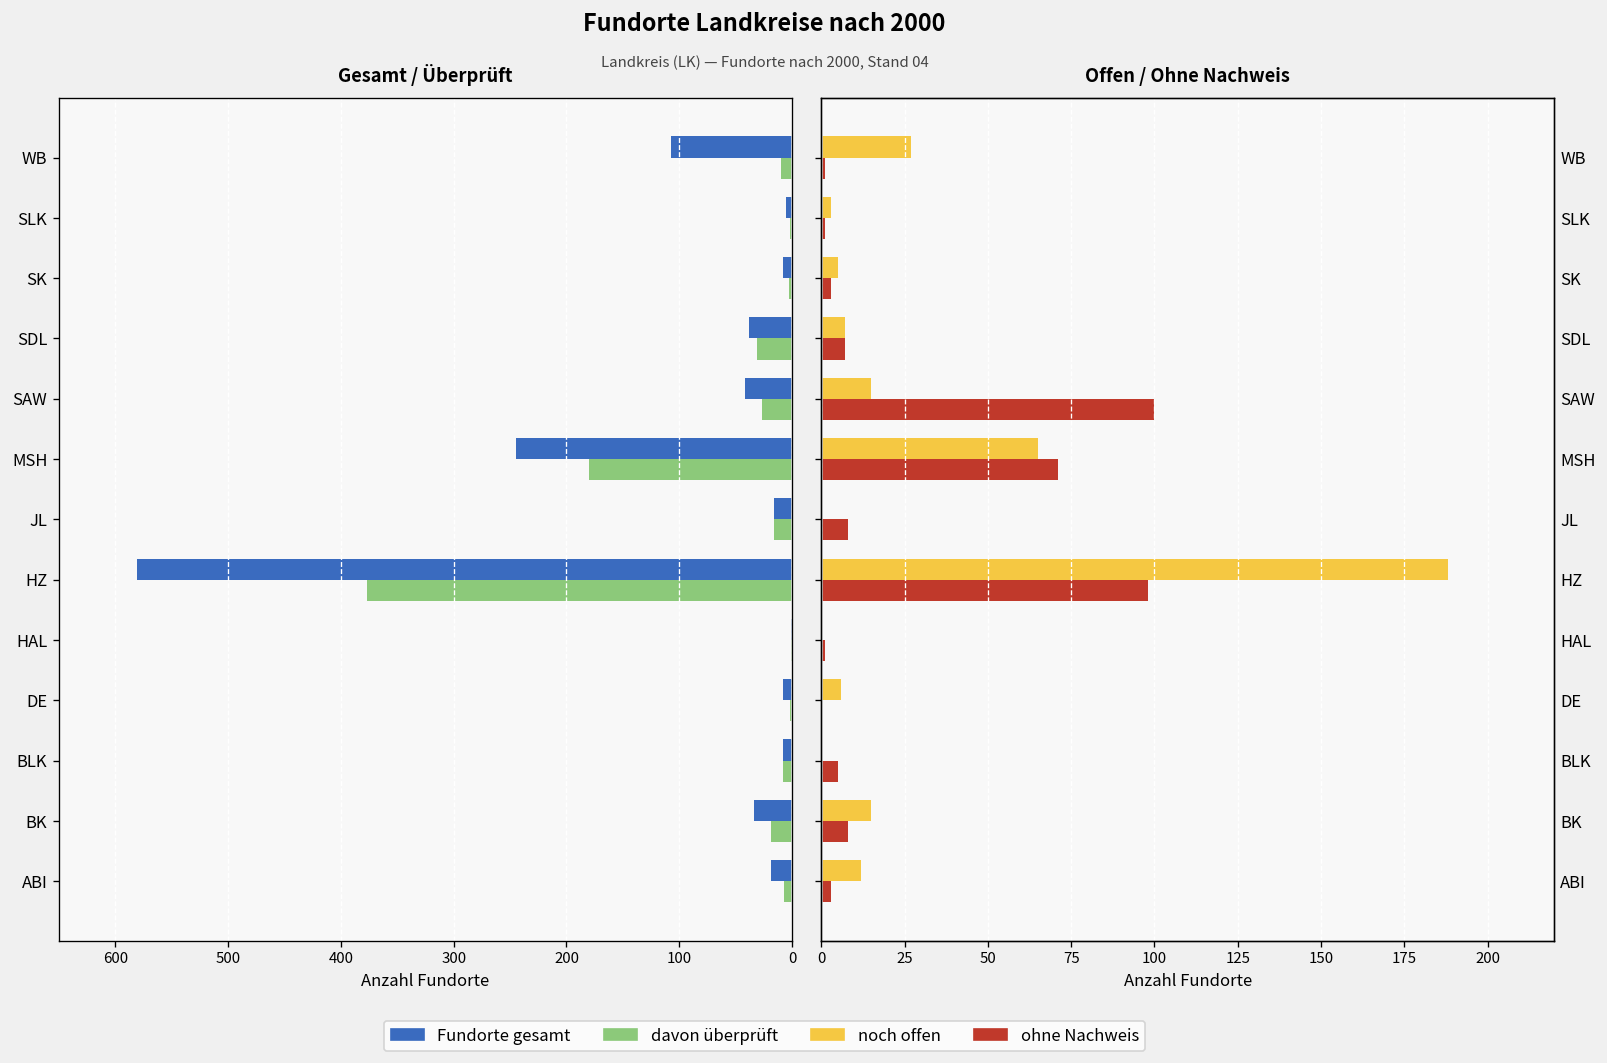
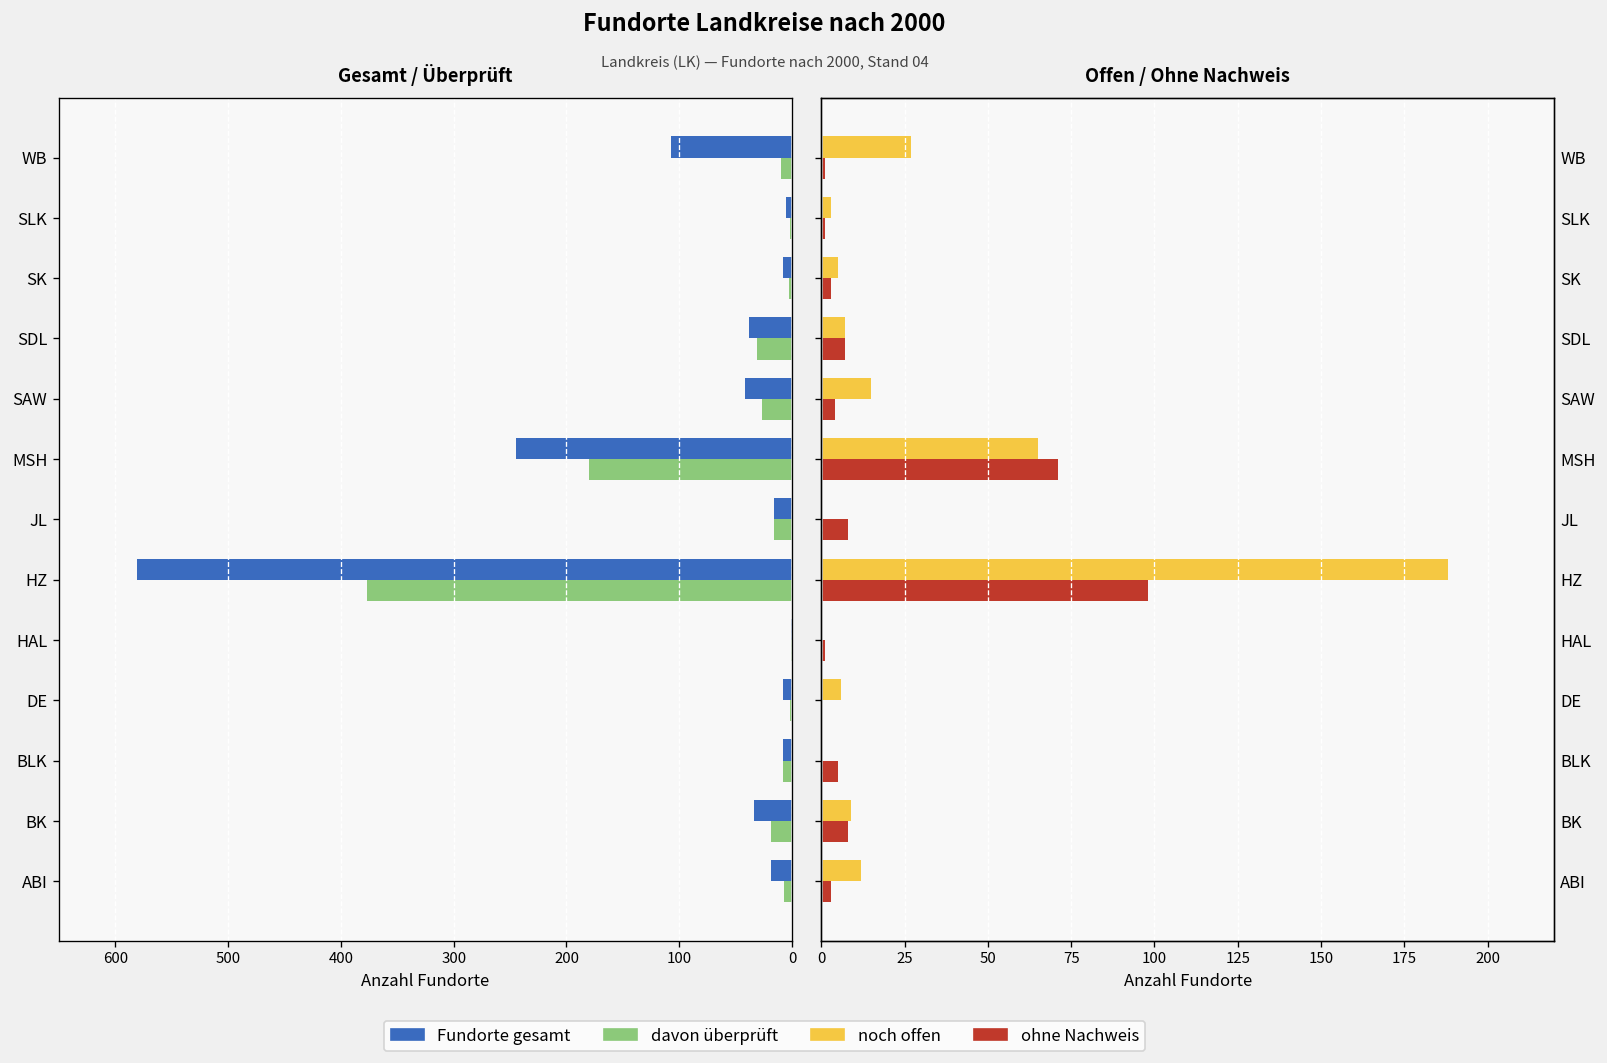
Offen / Ohne Nachweis, ohne Nachweis, SAW: 100 -> 4
Offen / Ohne Nachweis, noch offen, BK: 15 -> 9
